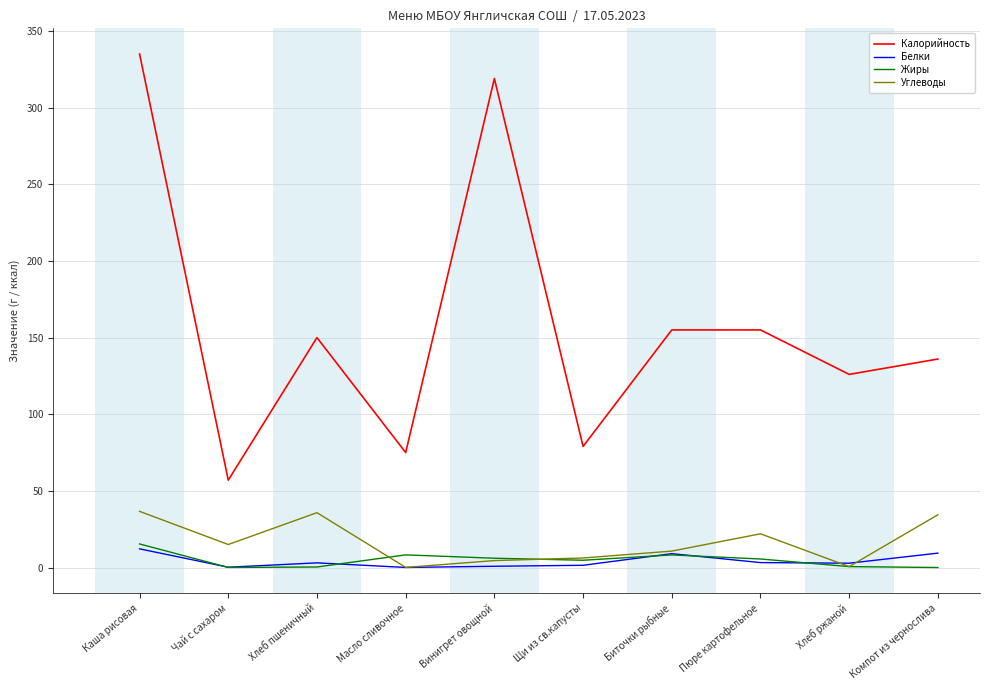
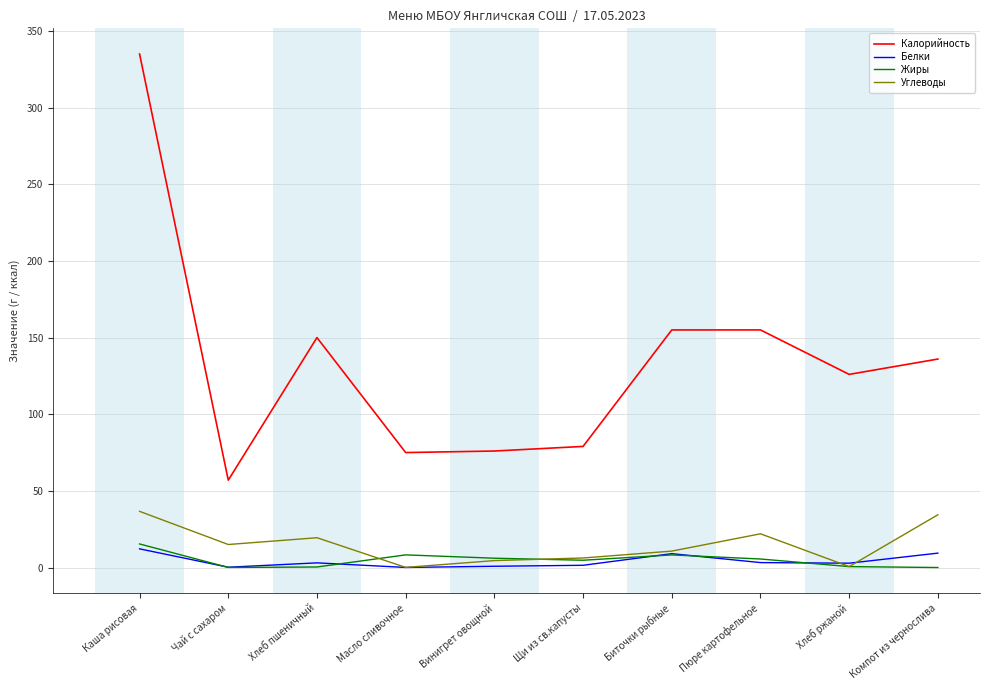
Углеводы, Хлеб пшеничный: 36 -> 19
Калорийность, Винигрет овощной: 319 -> 76
